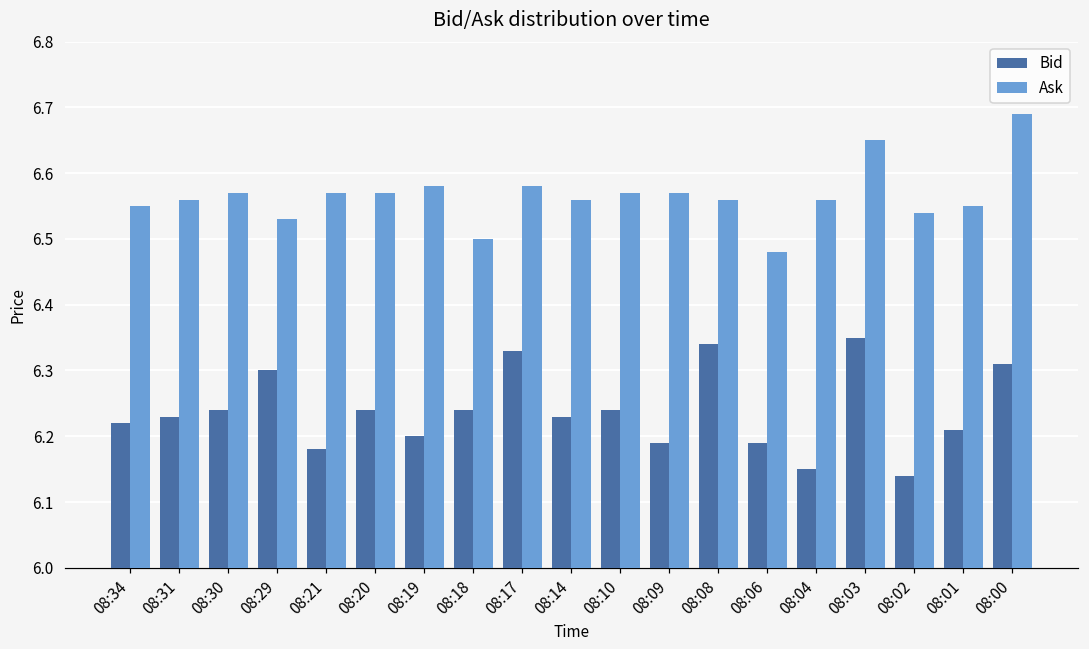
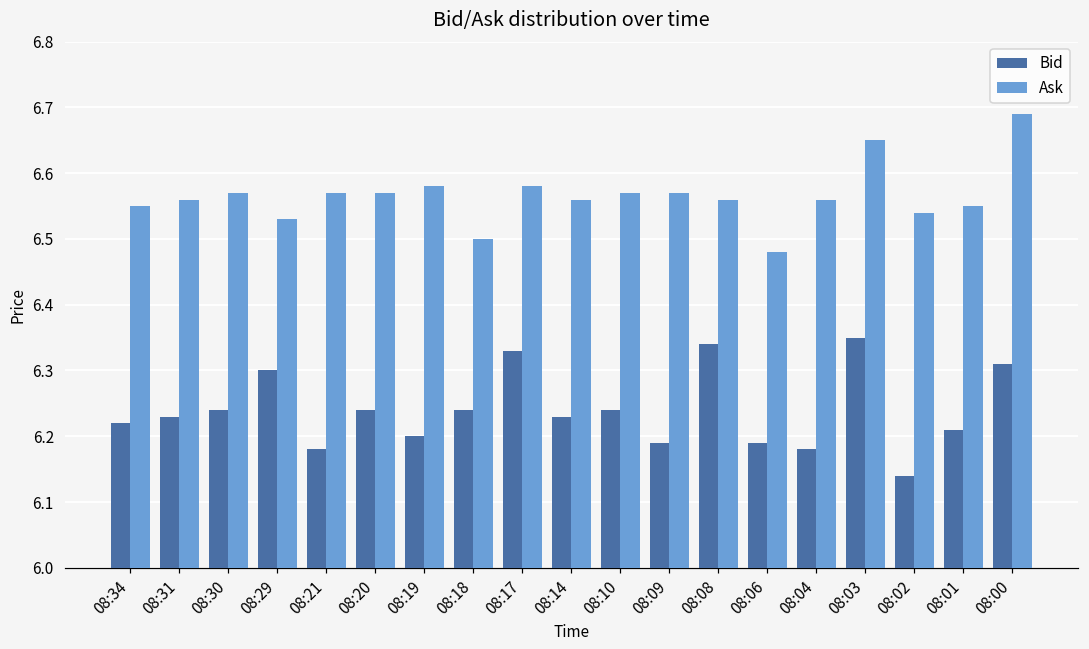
Bid, 08:04: 6.15 -> 6.18
